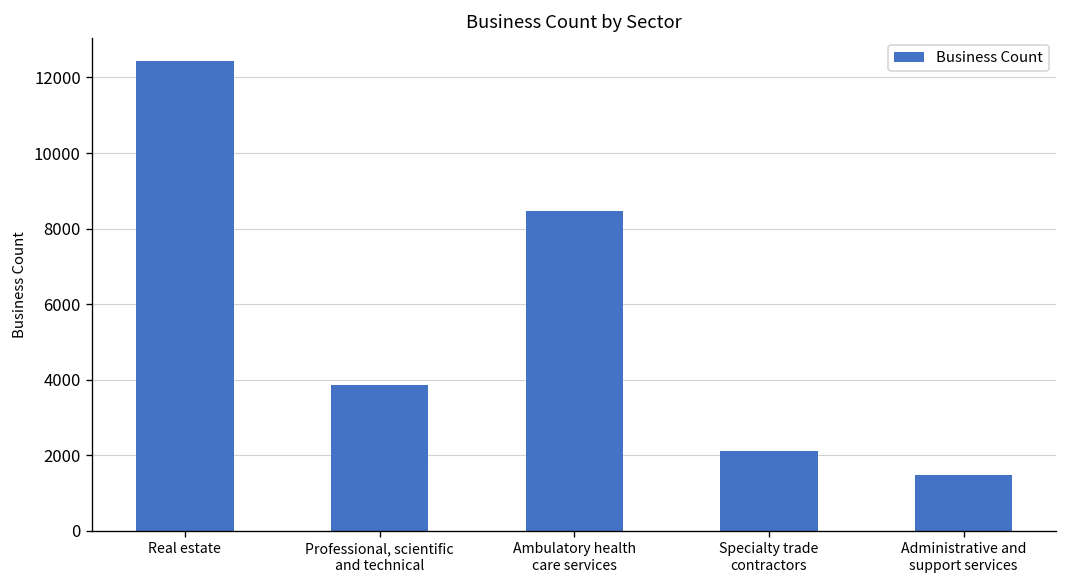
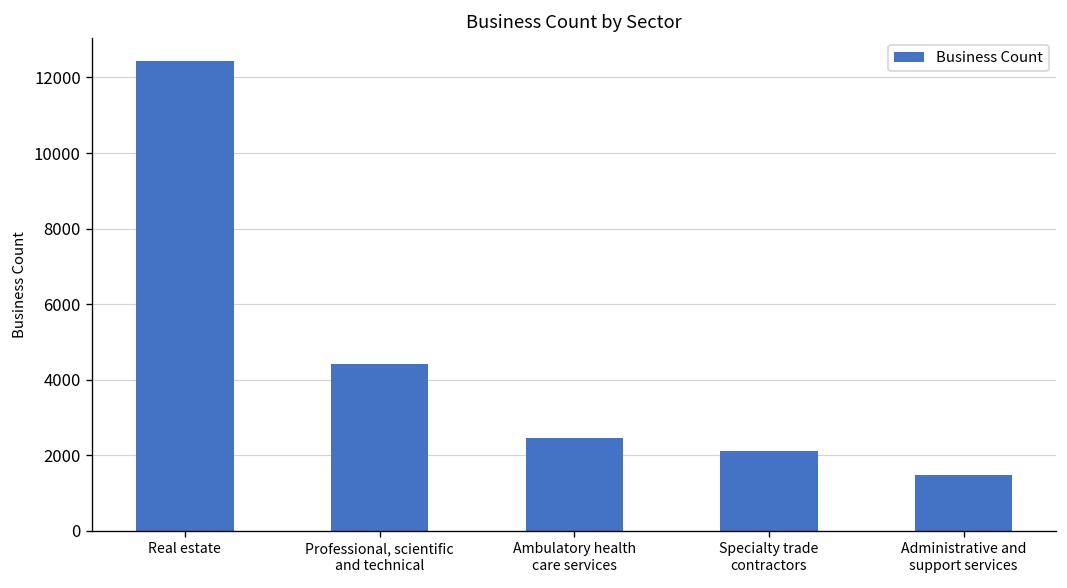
Professional, scientific and technical: 3800 -> 4400
Ambulatory health care services: 8500 -> 2500
